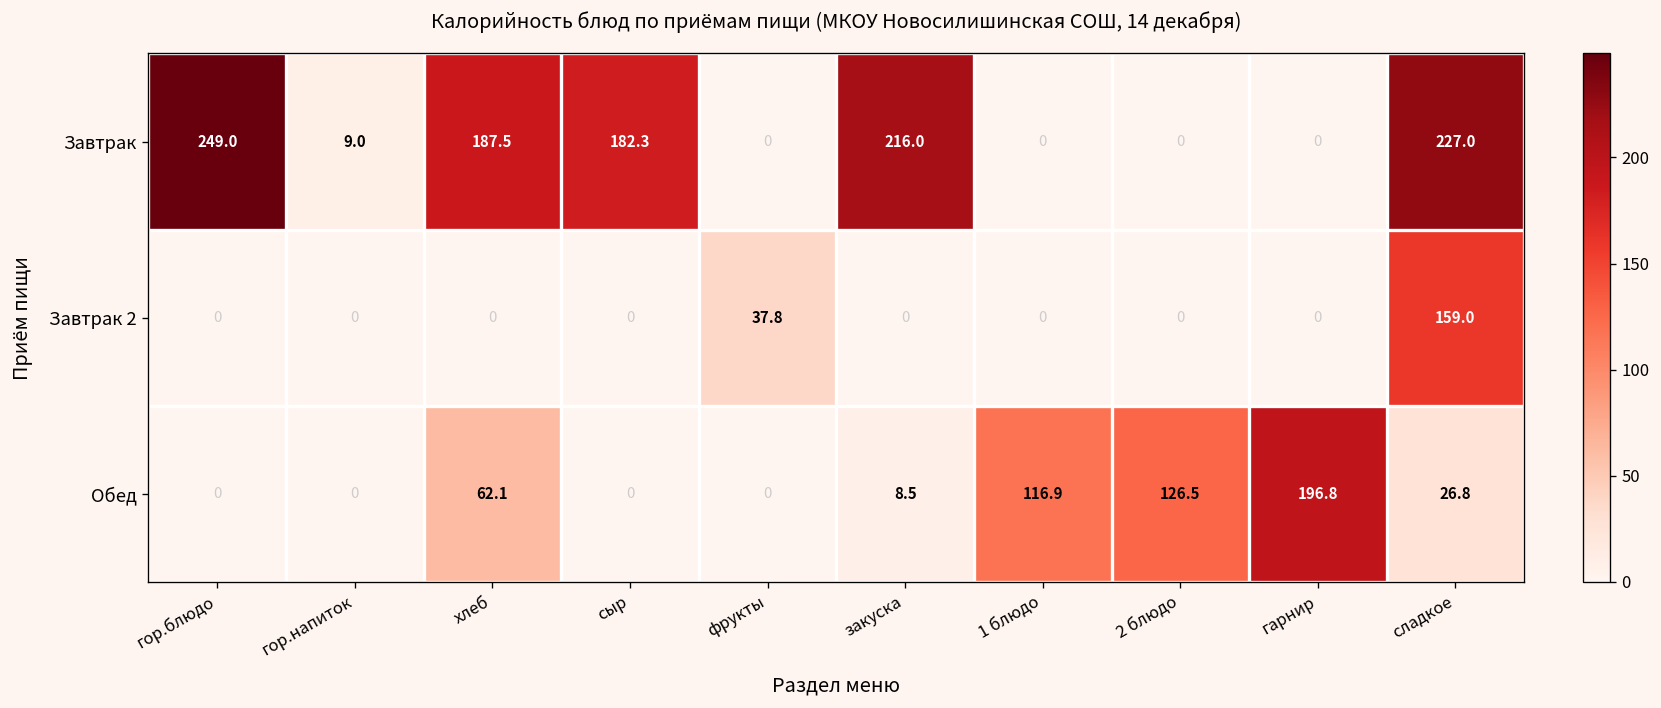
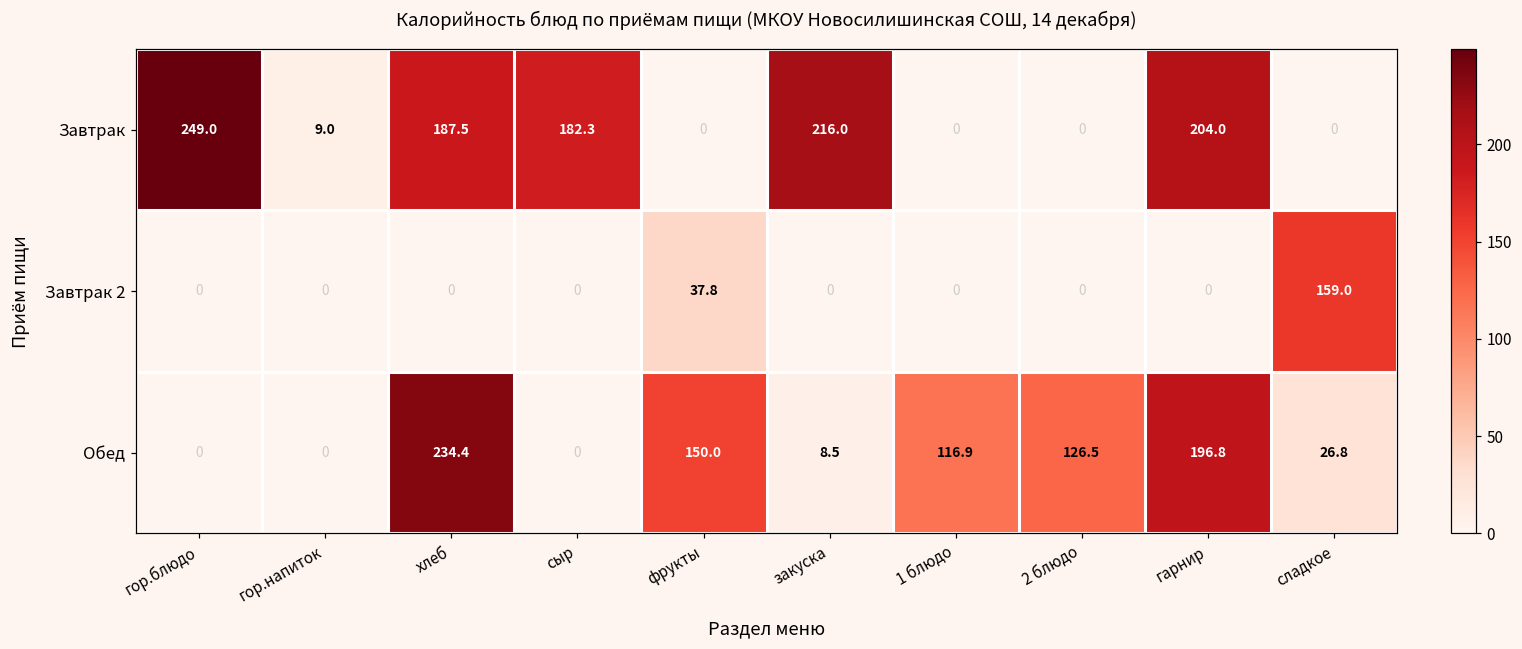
Завтрак, гарнир: 0 -> 204.0
Завтрак, сладкое: 227.0 -> 0
Обед, хлеб: 62.1 -> 234.4
Обед, фрукты: 0 -> 150.0
